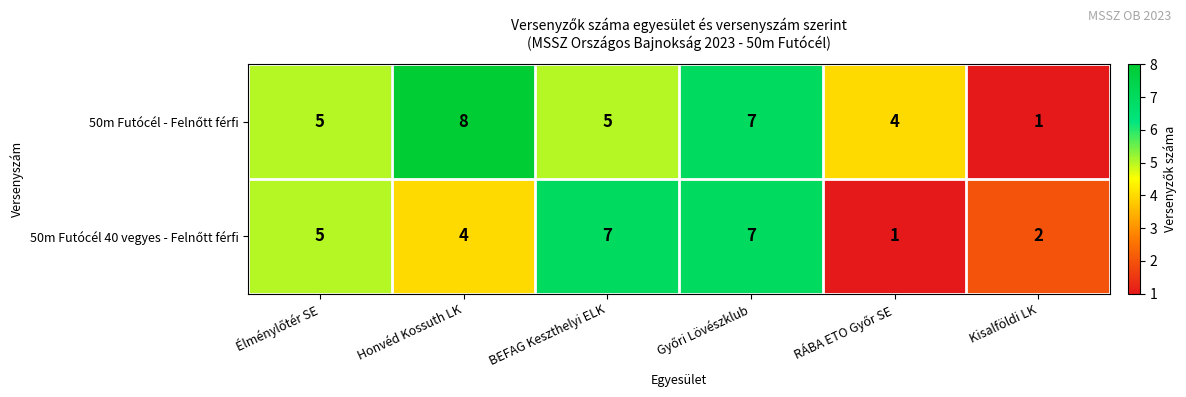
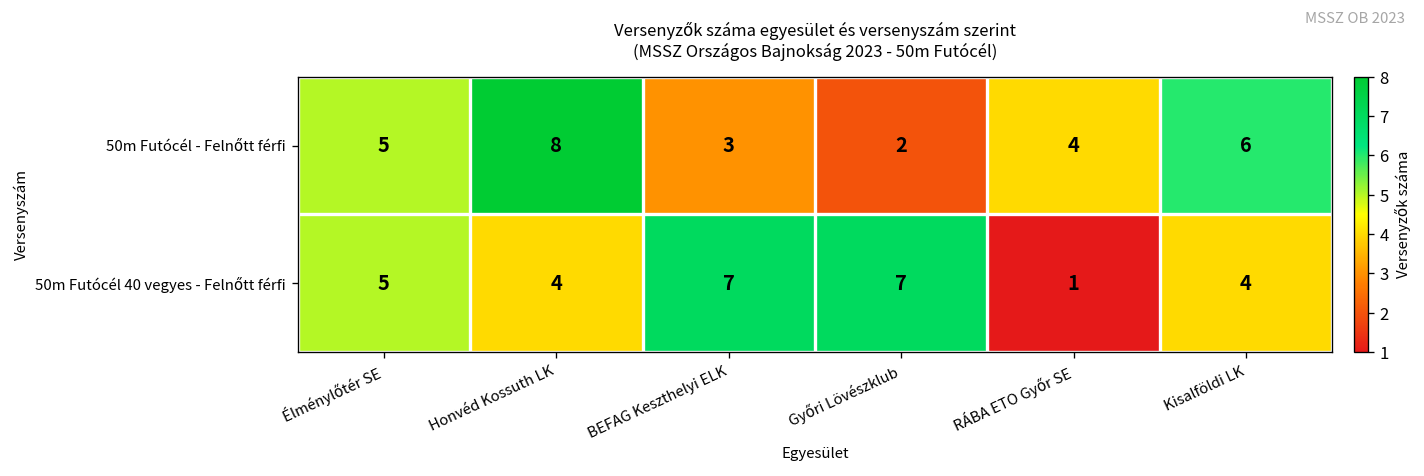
50m Futócél - Felnőtt férfi, BEFAG Keszthelyi ELK: 5 -> 3
50m Futócél - Felnőtt férfi, Győri Lövészklub: 7 -> 2
50m Futócél - Felnőtt férfi, Kisalföldi LK: 1 -> 6
50m Futócél 40 vegyes - Felnőtt férfi, Kisalföldi LK: 2 -> 4
